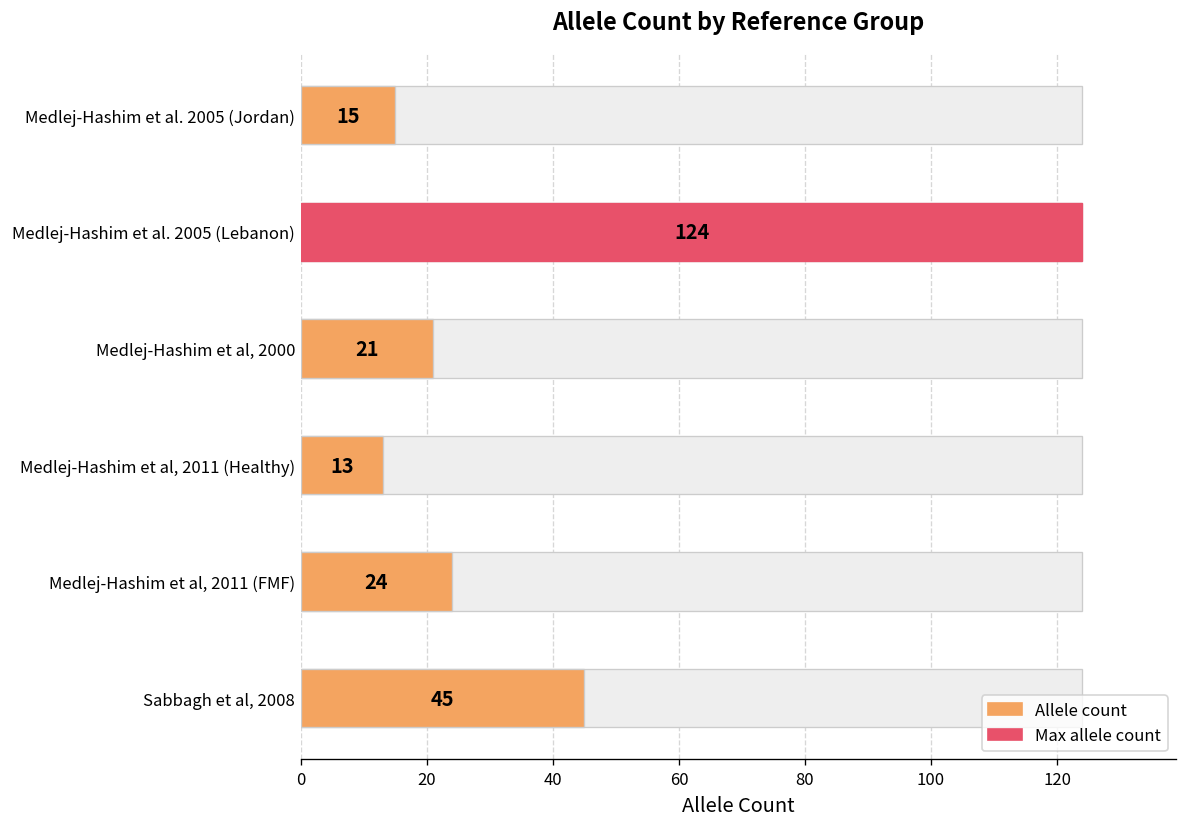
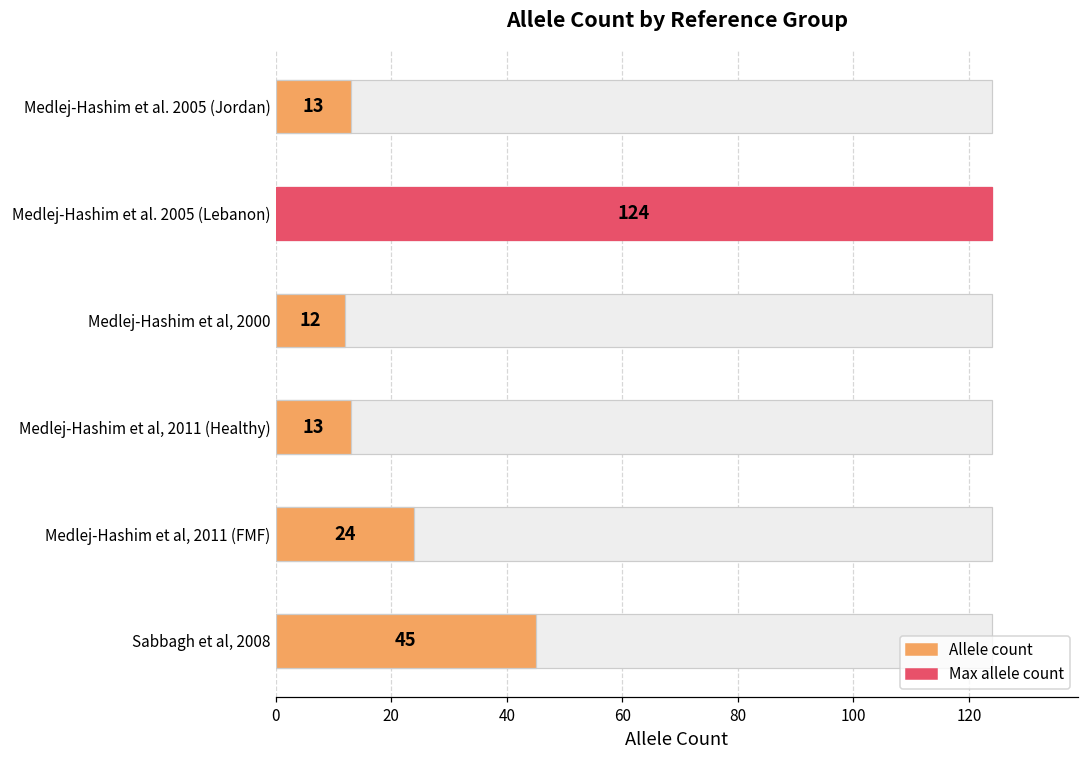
Allele count, Medlej-Hashim et al. 2005 (Jordan): 15 -> 13
Allele count, Medlej-Hashim et al, 2000: 21 -> 12
